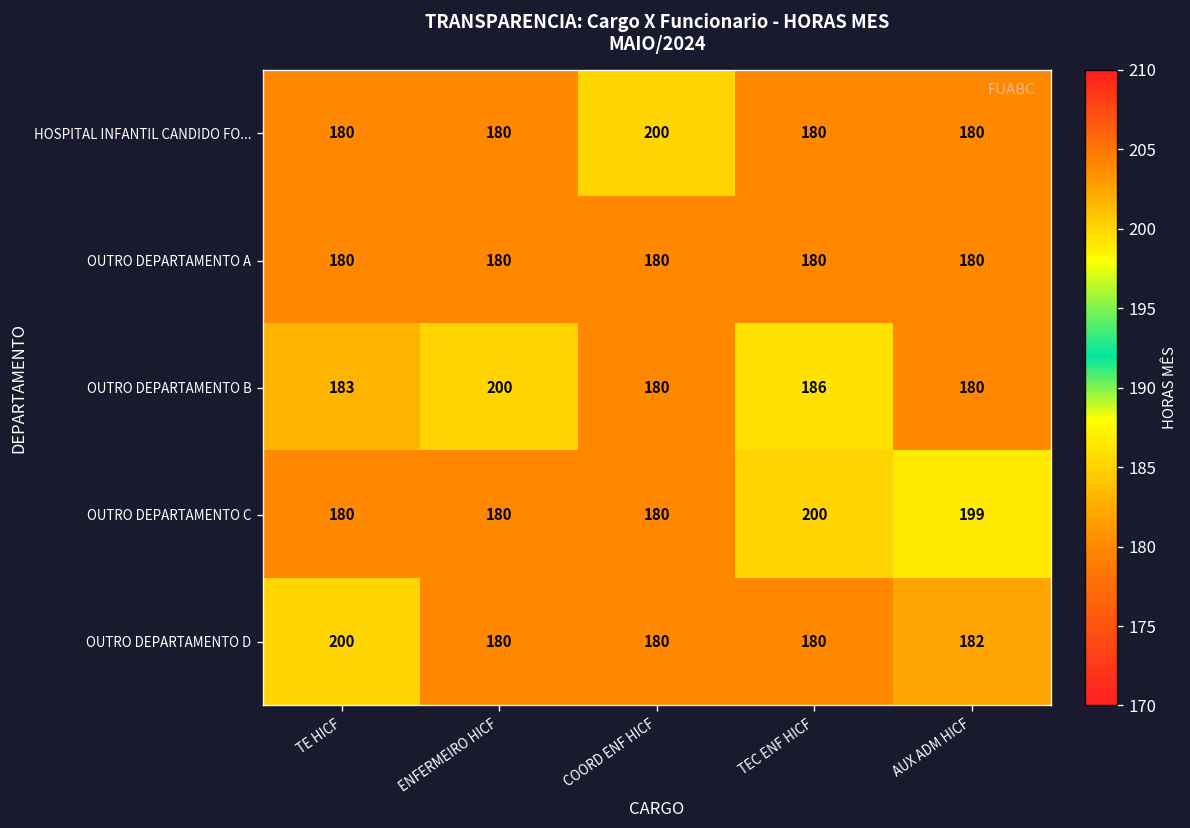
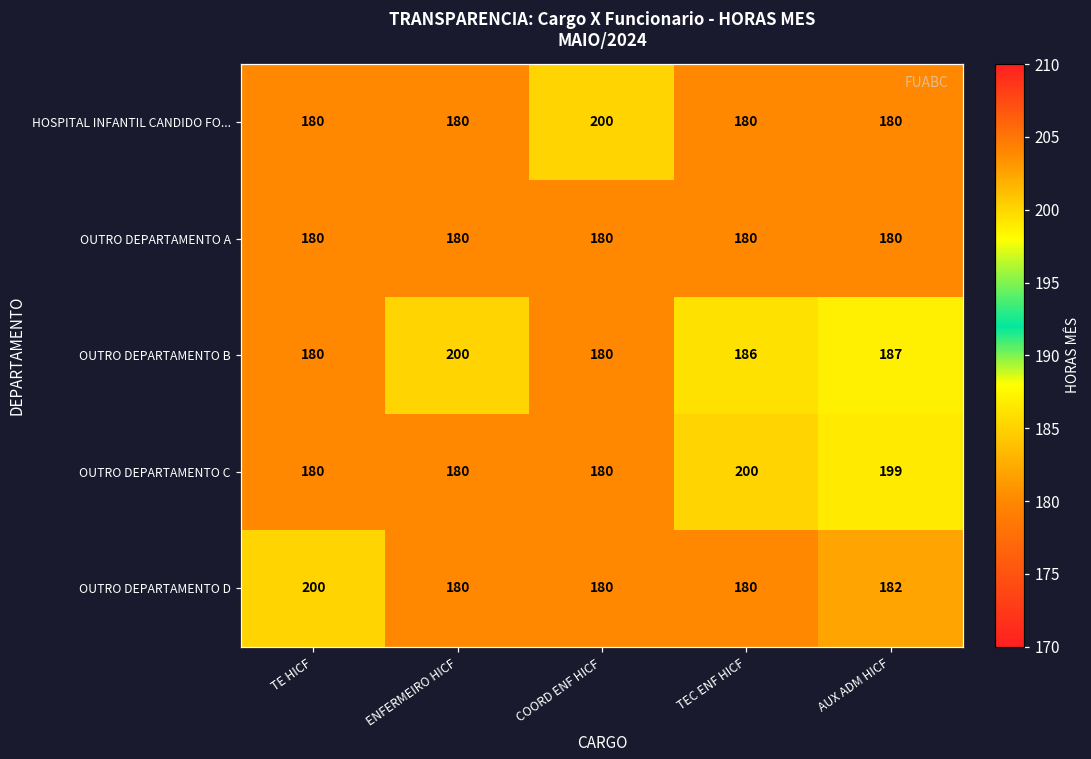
OUTRO DEPARTAMENTO B, TE HICF: 183 -> 180
OUTRO DEPARTAMENTO B, AUX ADM HICF: 180 -> 187
